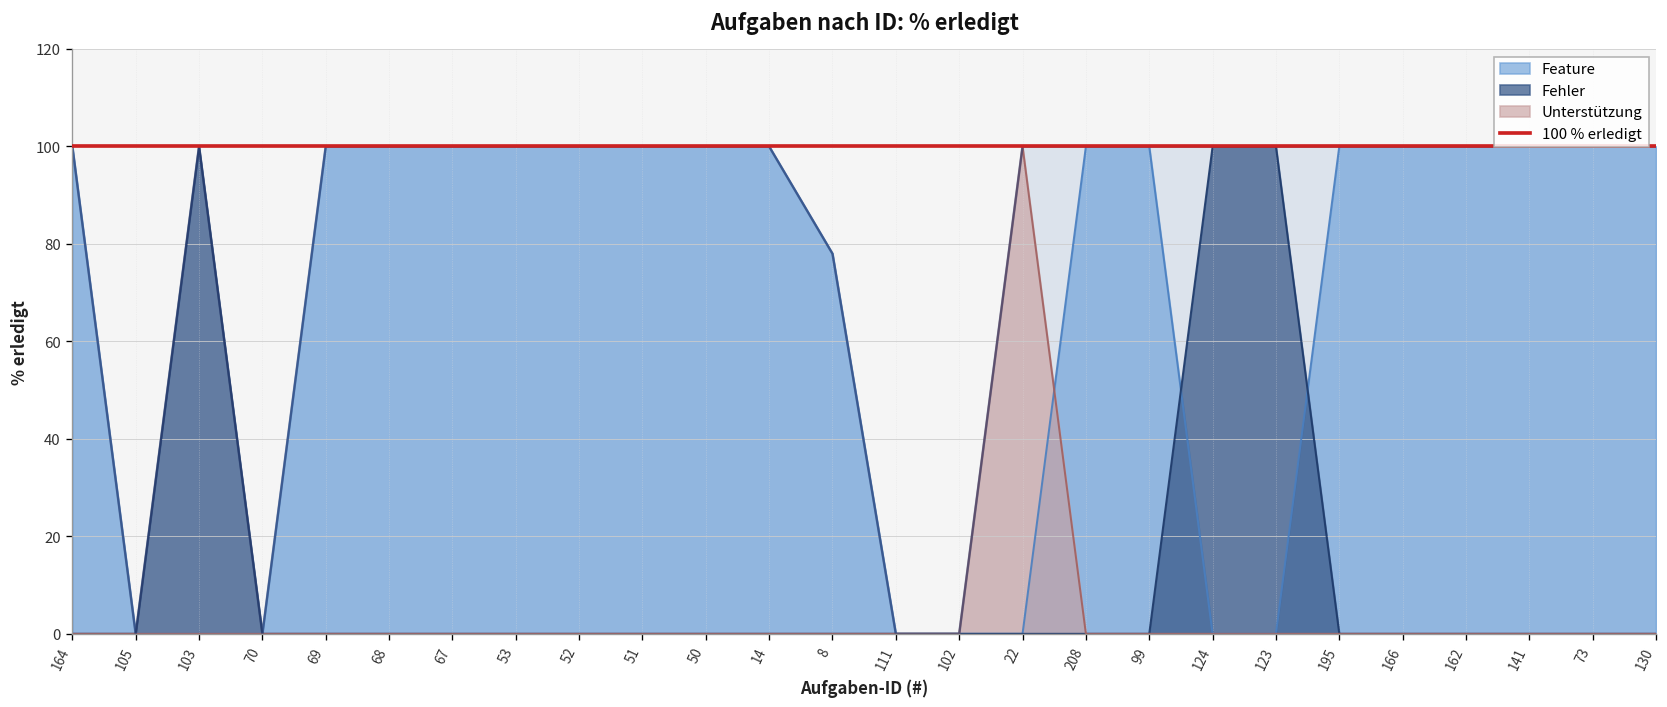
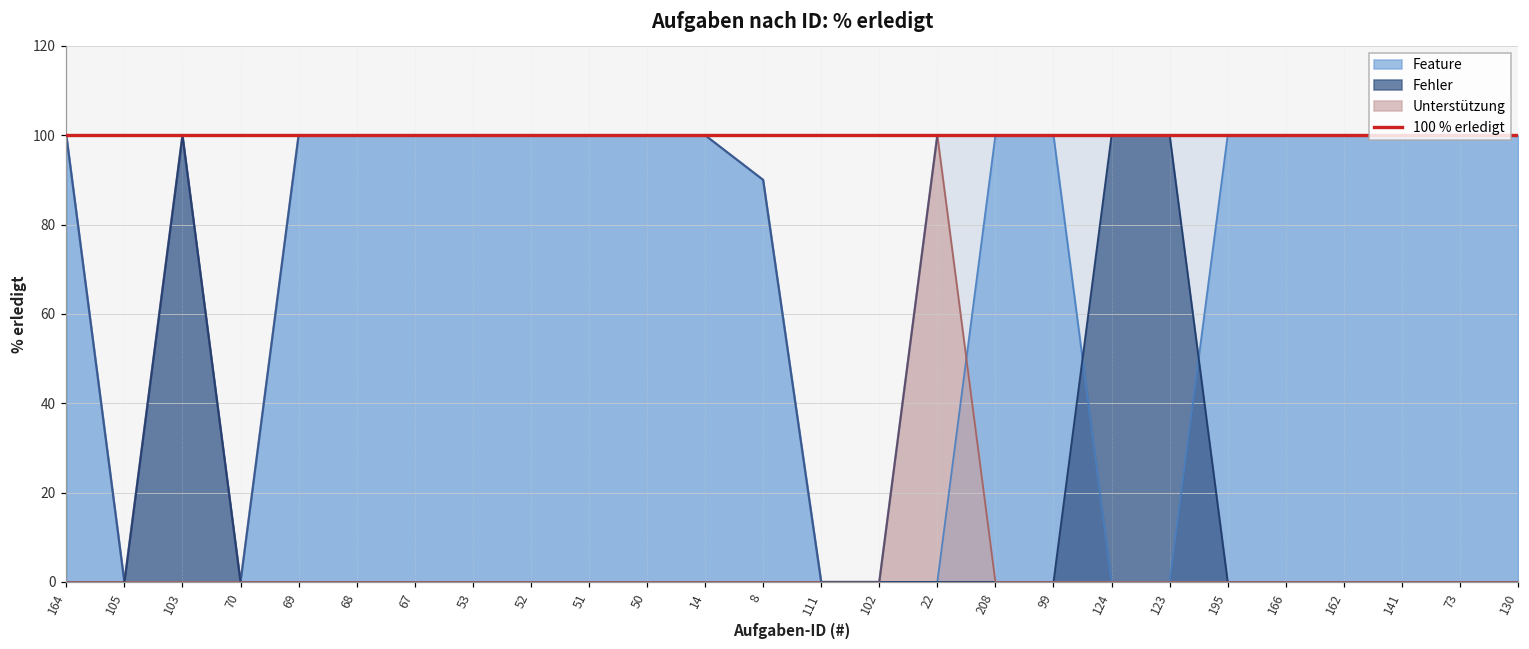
Feature, 8: 78 -> 90
